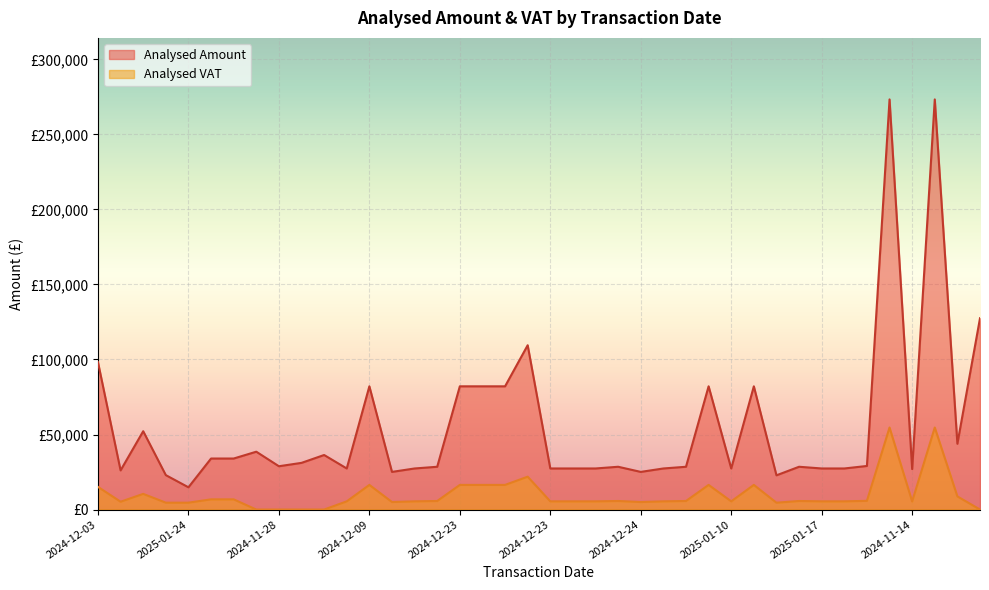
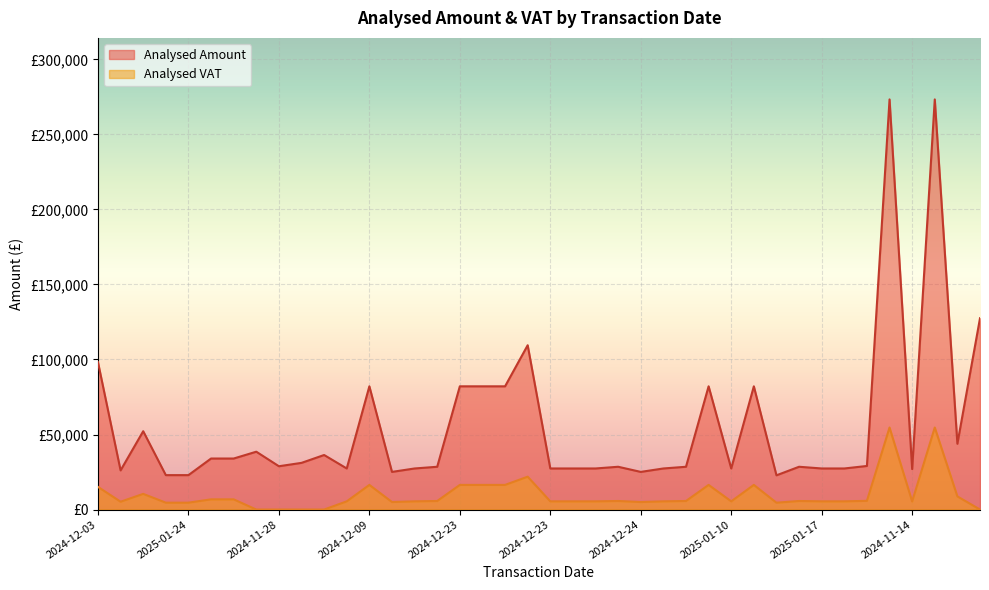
Analysed Amount, 2025-01-24: £15,000 -> £23,000
